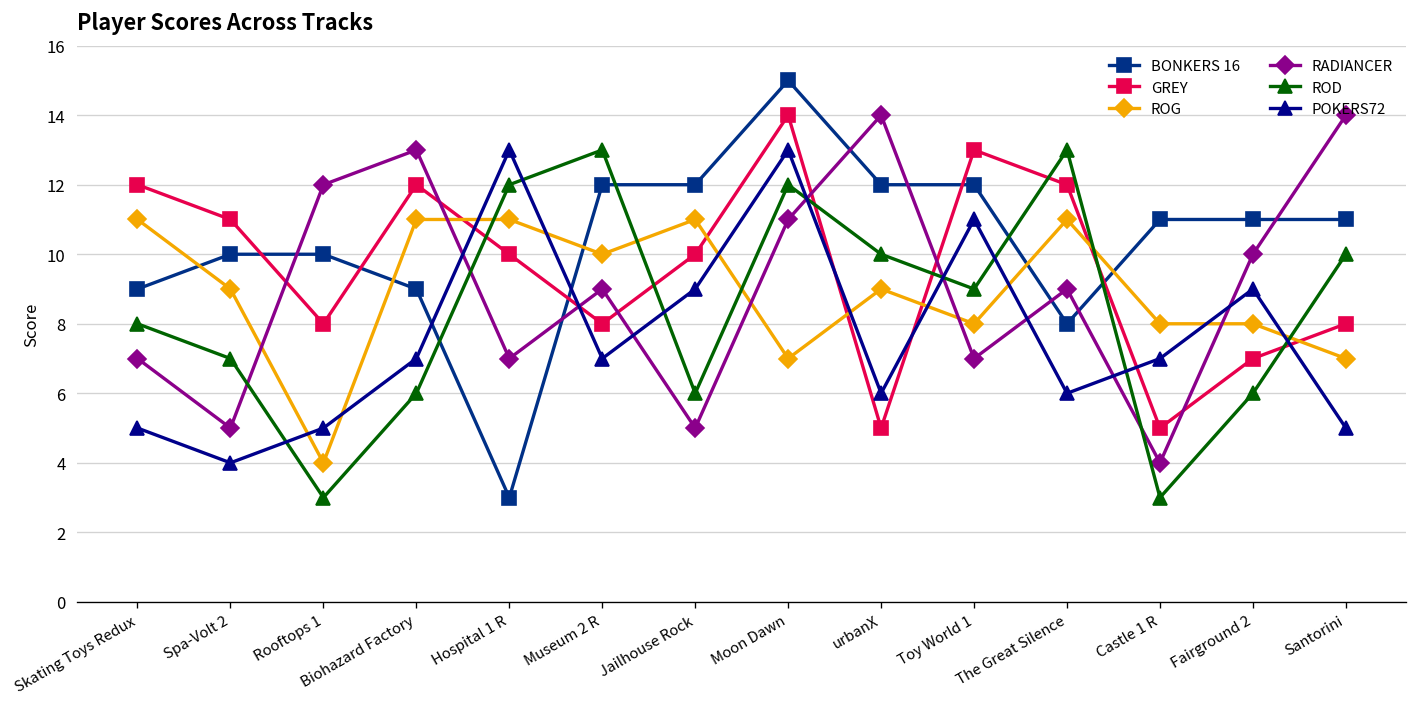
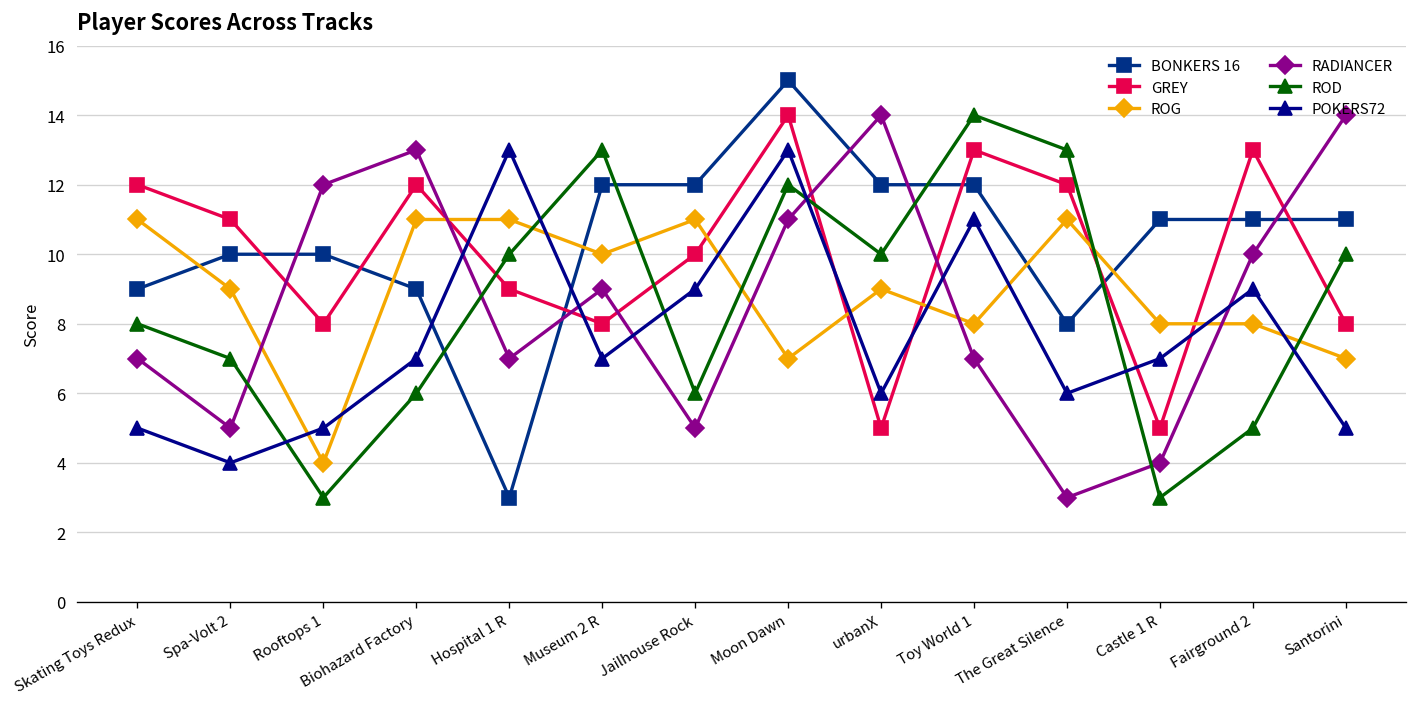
GREY, Hospital 1 R: 10 -> 9
ROD, Hospital 1 R: 12 -> 10
ROD, Toy World 1: 9 -> 14
RADIANCER, The Great Silence: 9 -> 3
GREY, Fairground 2: 7 -> 13
ROD, Fairground 2: 6 -> 5
